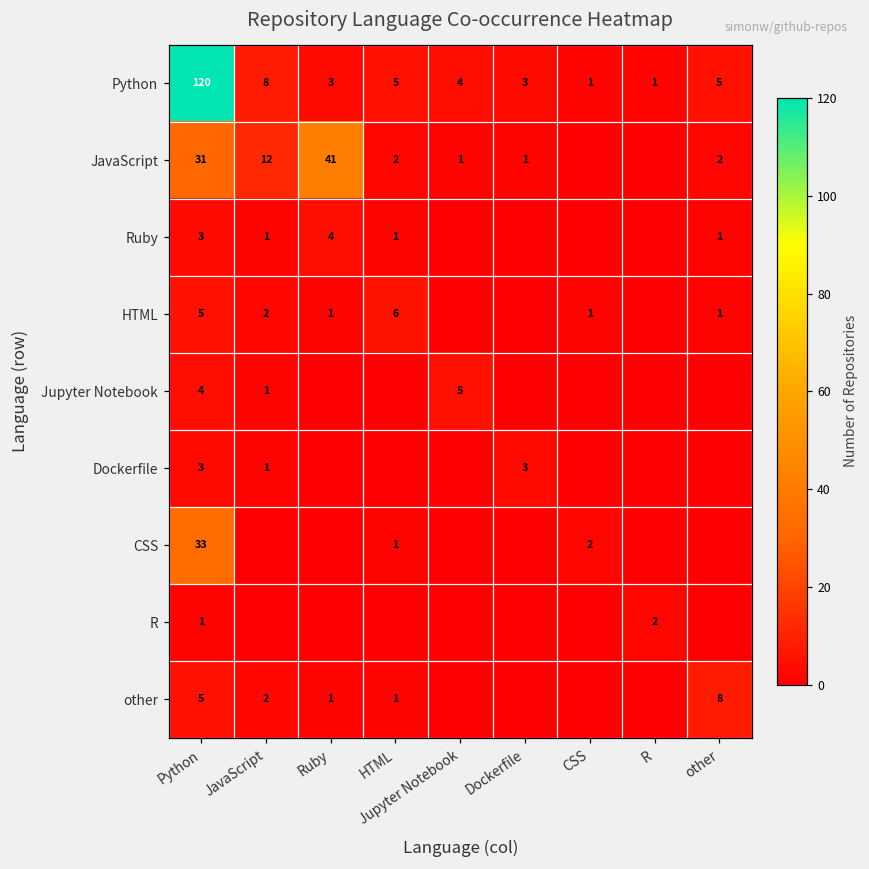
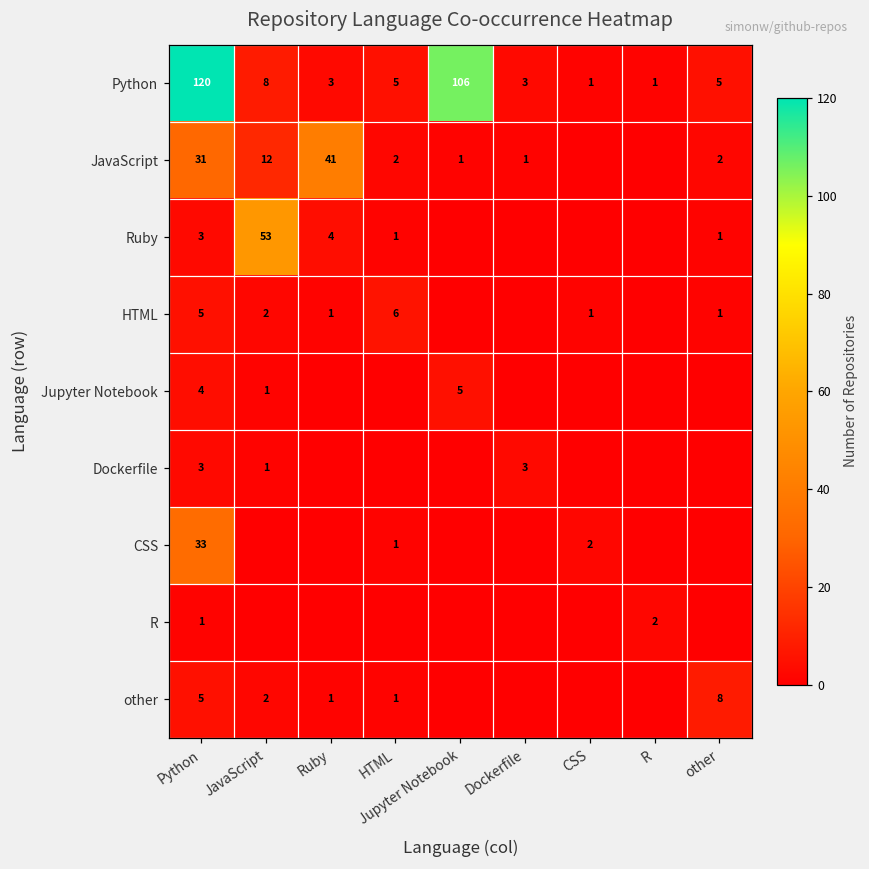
Python, Jupyter Notebook: 4 -> 106
Ruby, JavaScript: 1 -> 53
